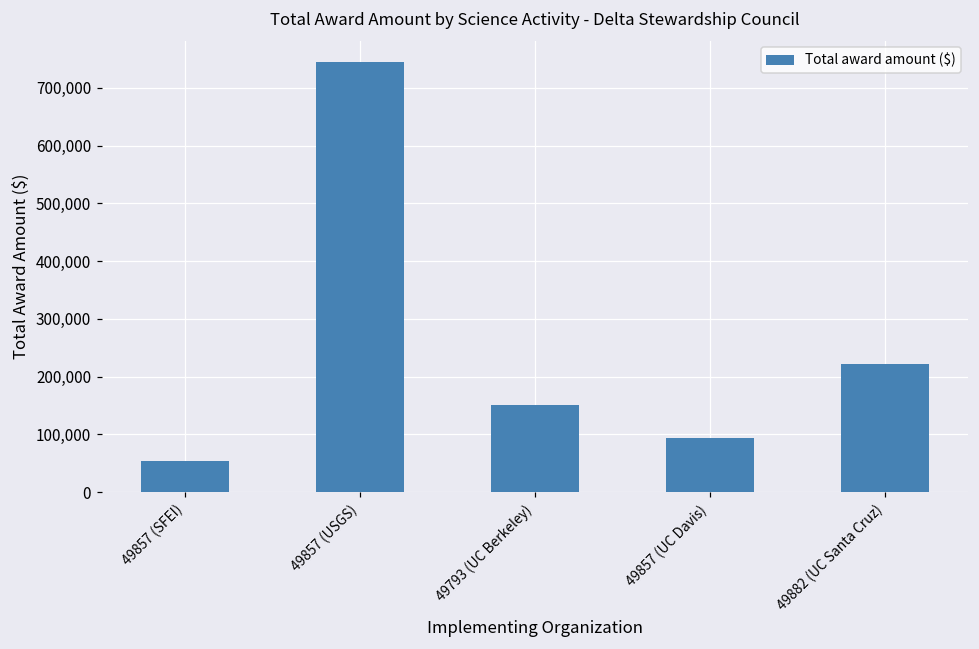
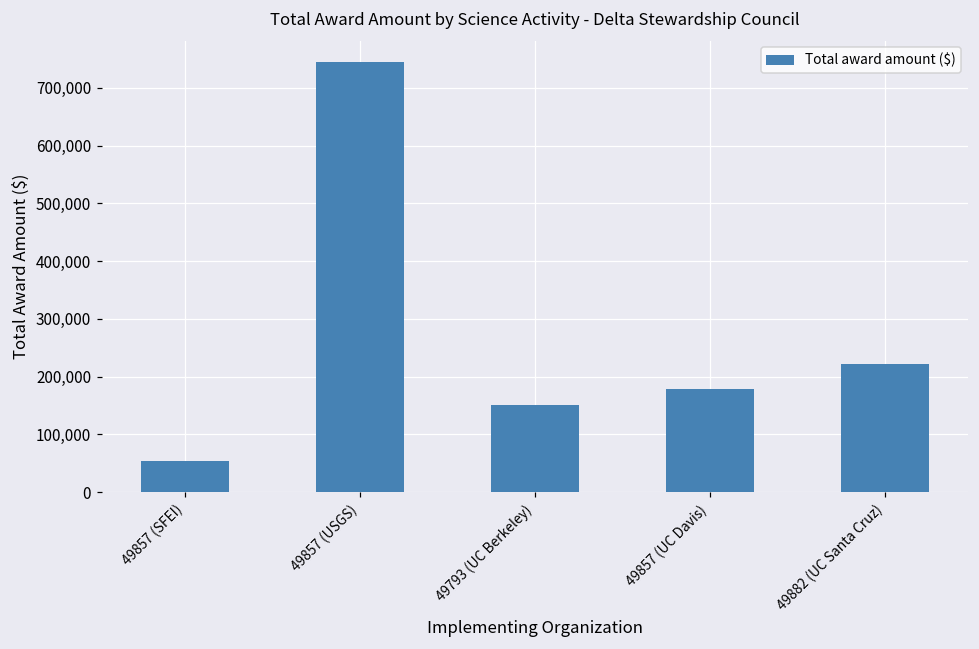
49857 (UC Davis): 90,000 -> 180,000
